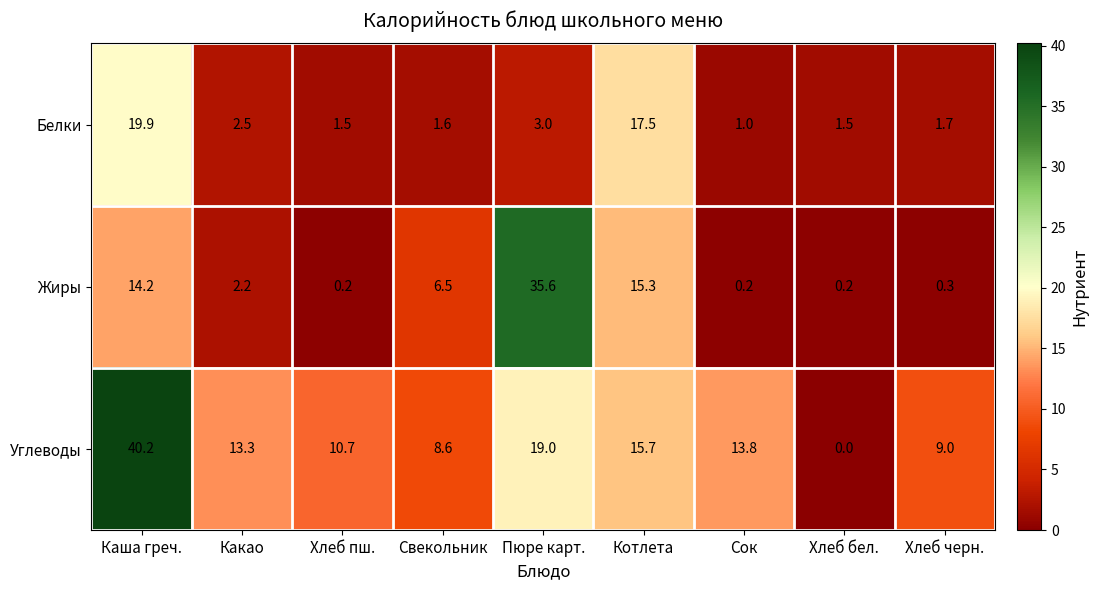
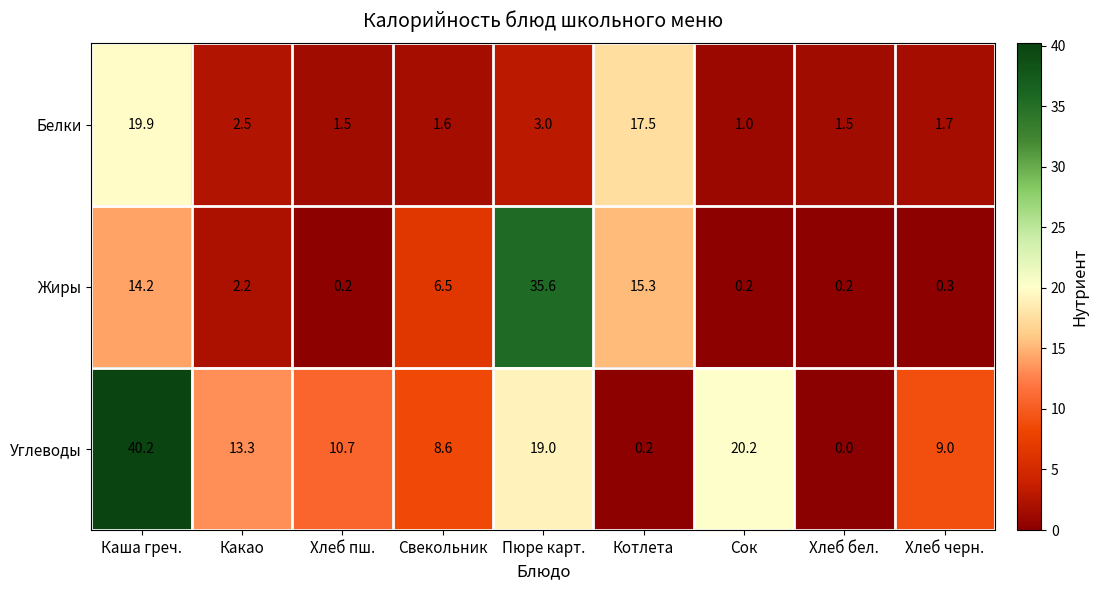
Углеводы, Котлета: 15.7 -> 0.2
Углеводы, Сок: 13.8 -> 20.2
